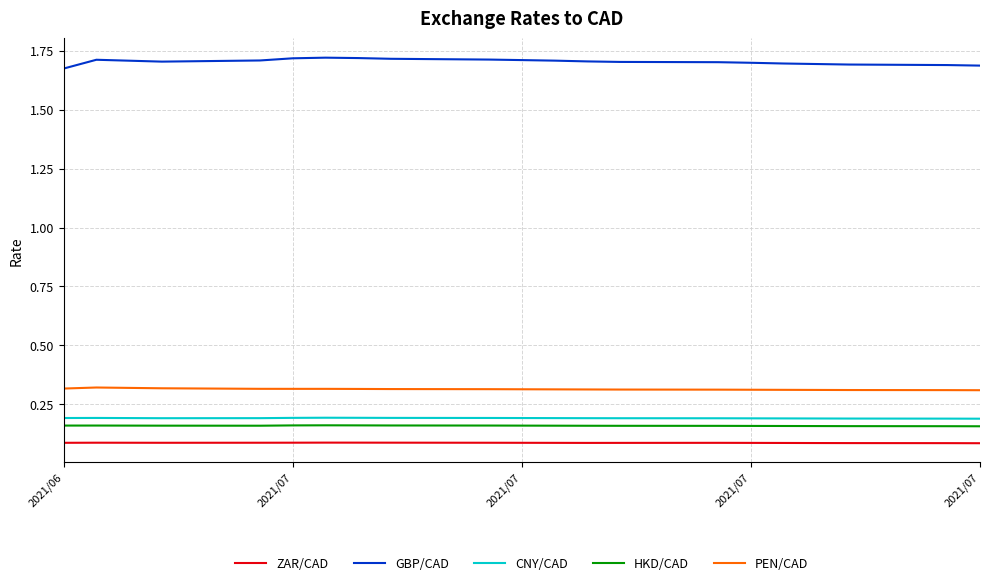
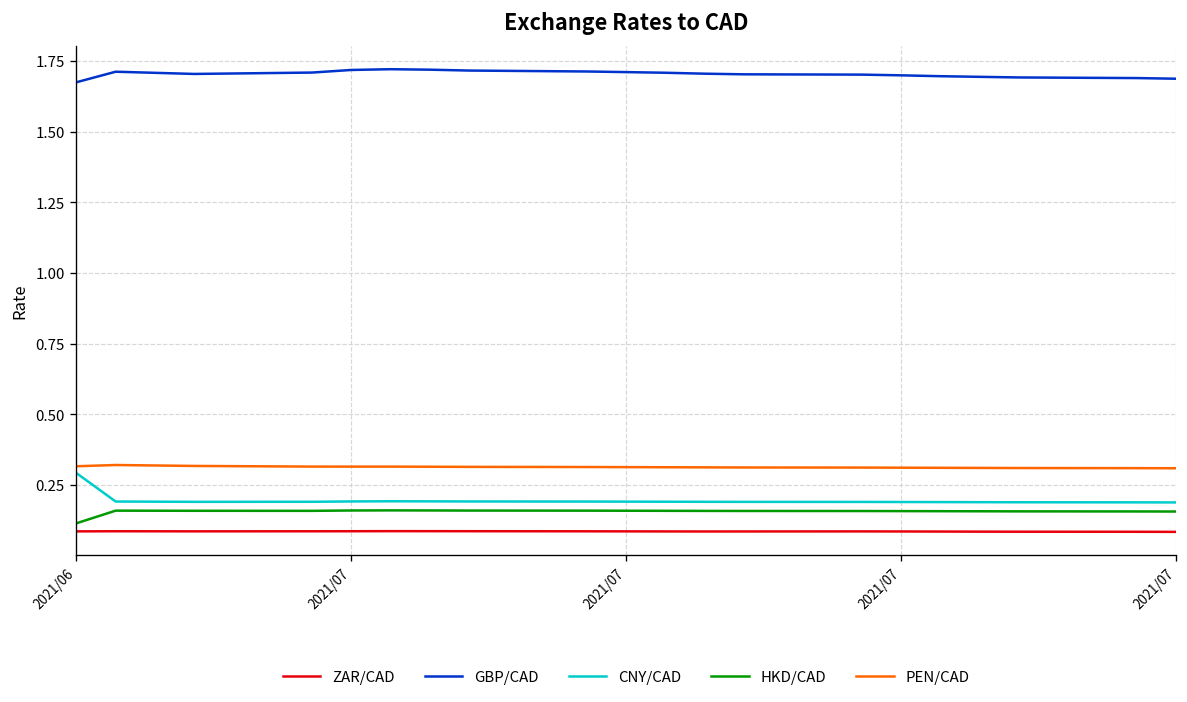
CNY/CAD, 2021/06: 0.19 -> 0.29
HKD/CAD, 2021/06: 0.16 -> 0.11
